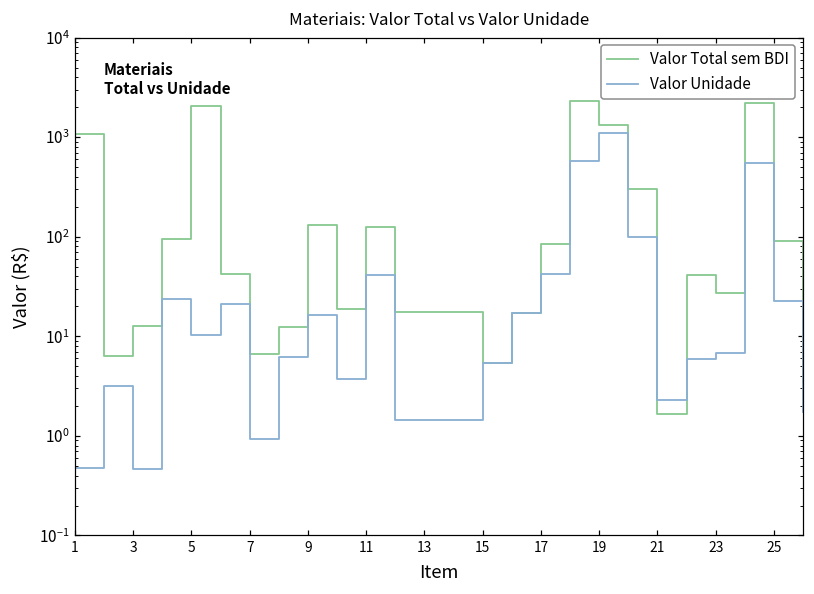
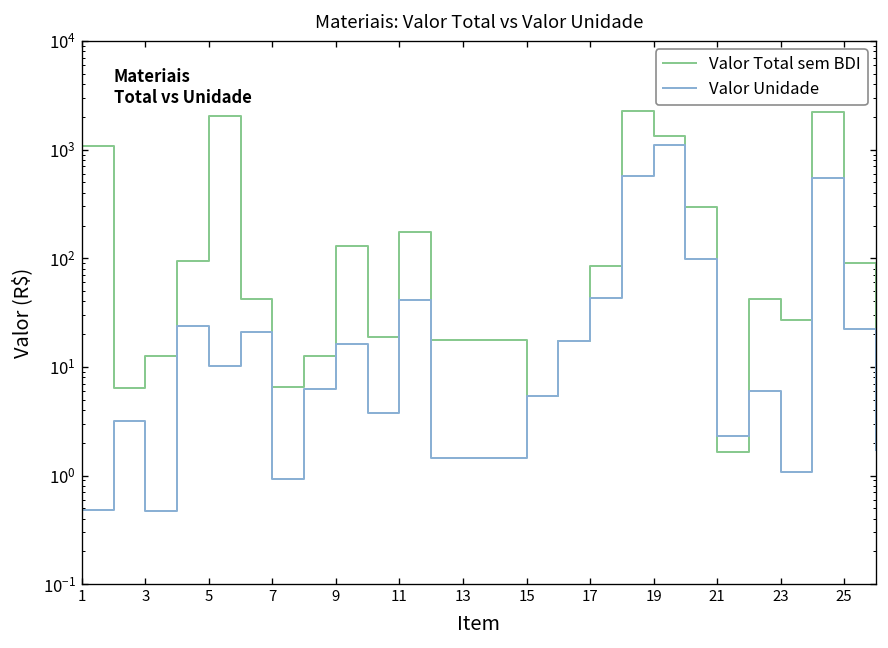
Valor Total sem BDI, 11: 120 -> 180
Valor Unidade, 23: 7 -> 1.1
